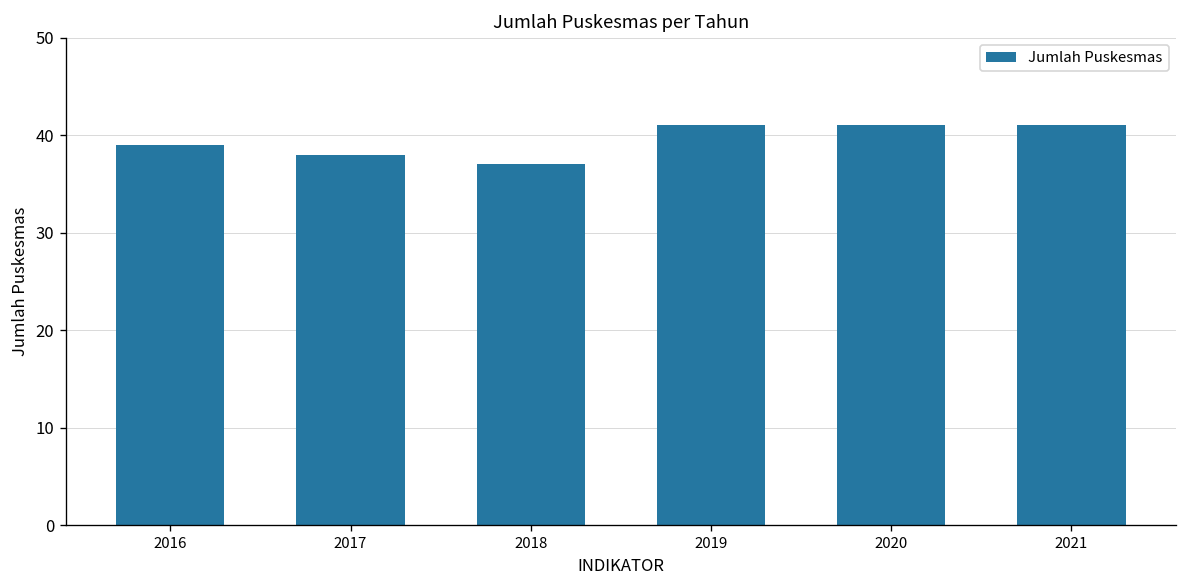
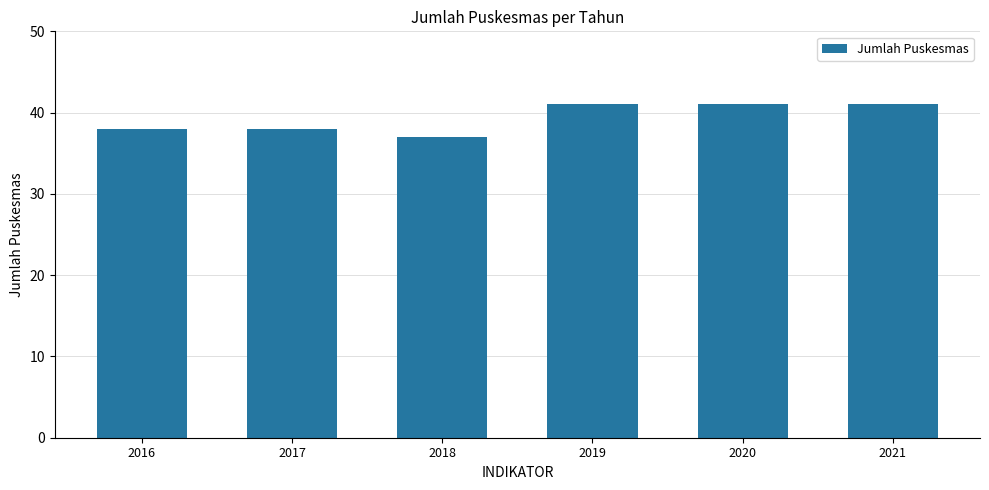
2016: 39 -> 38
